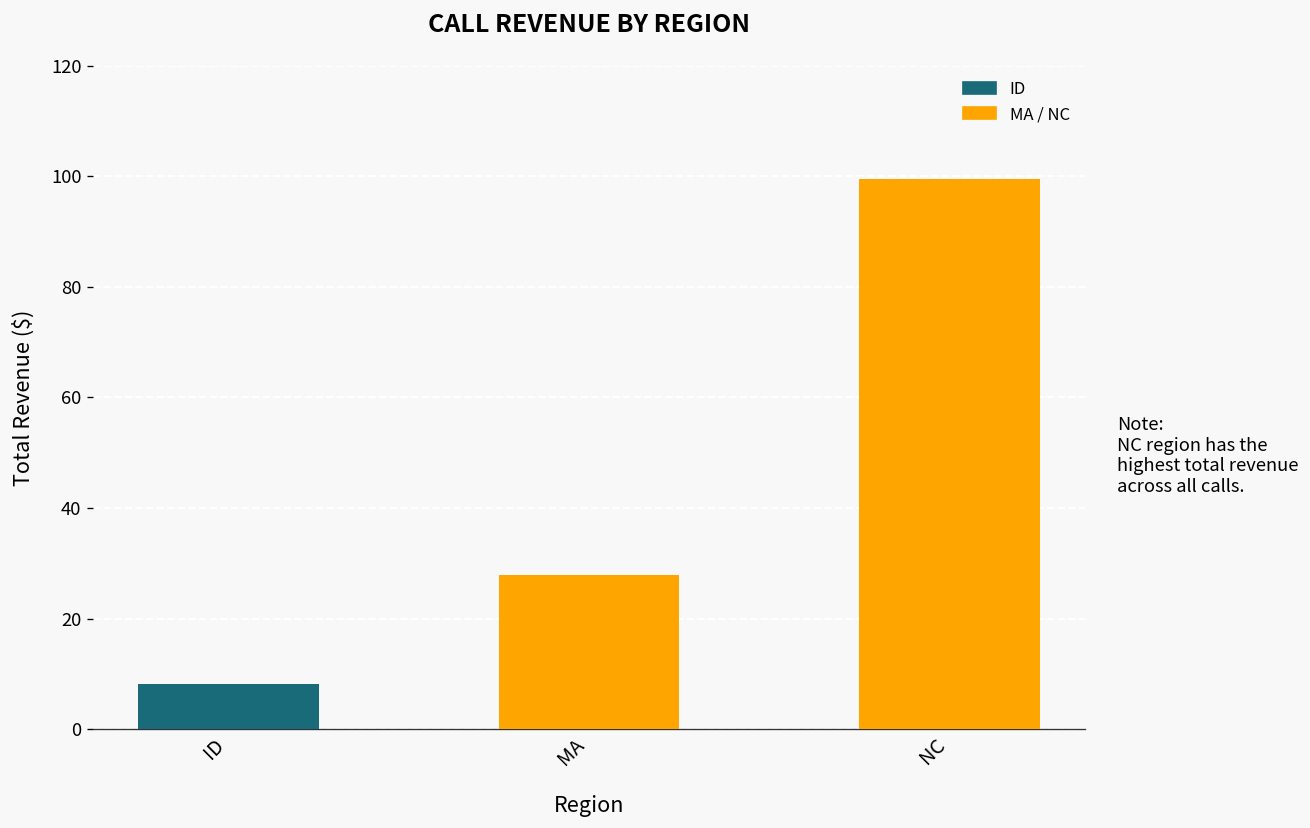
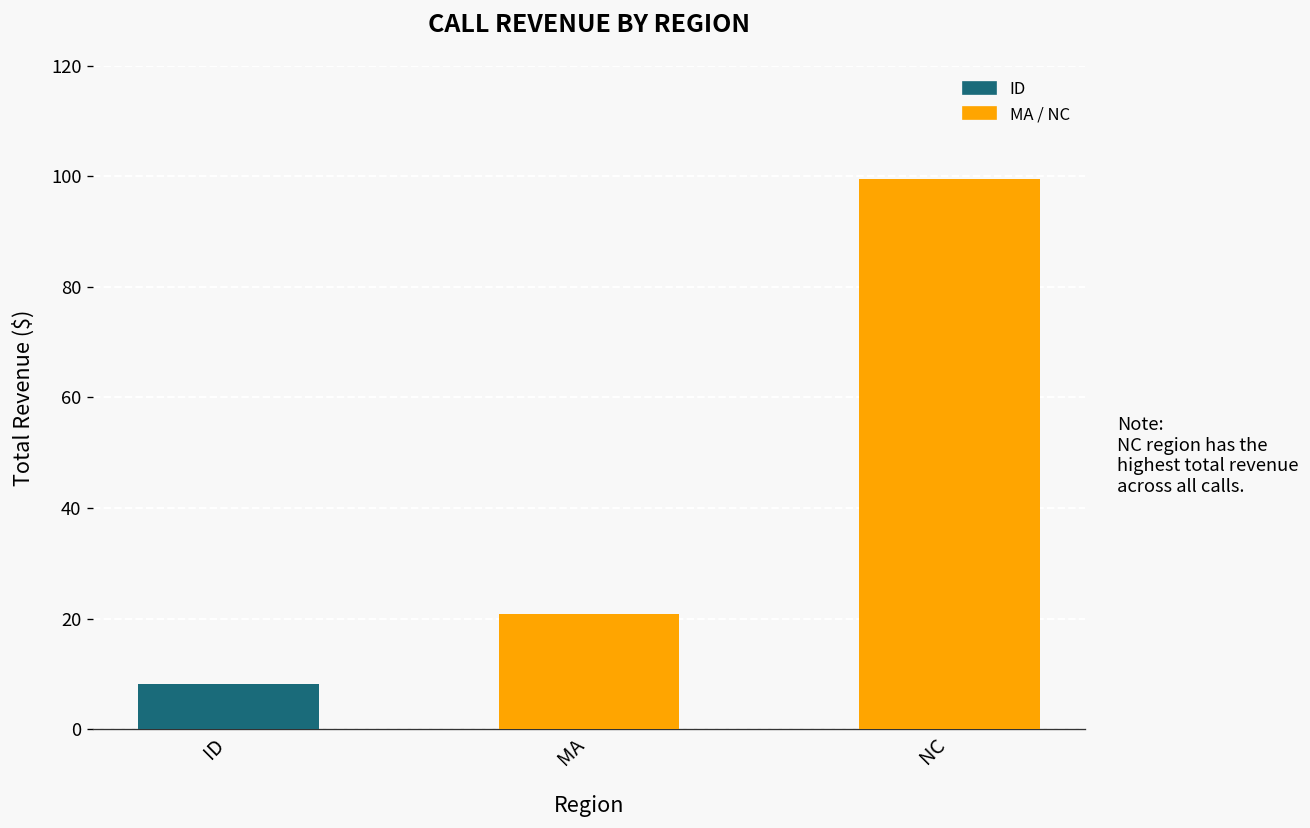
MA: 28 -> 21
